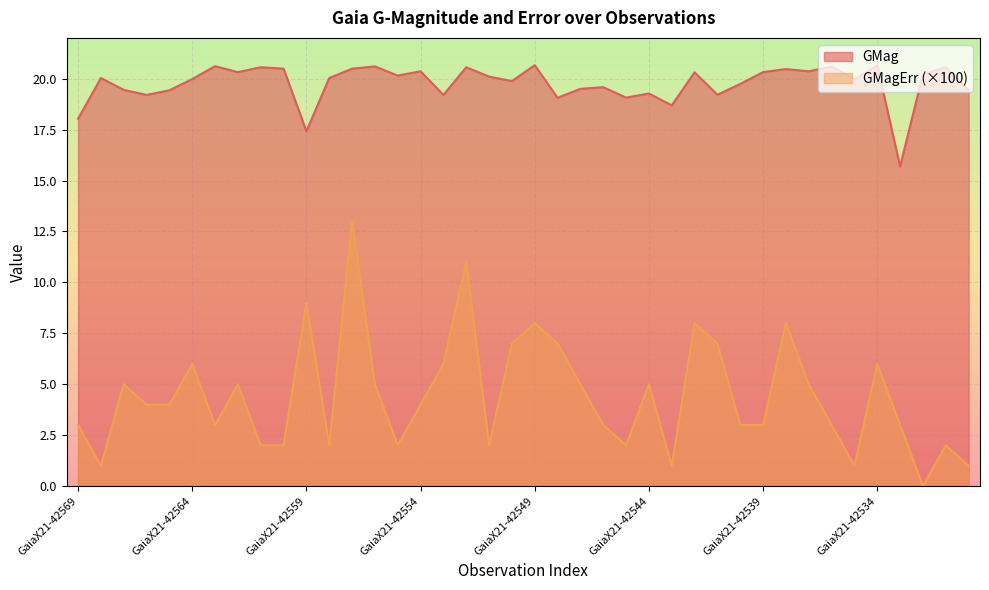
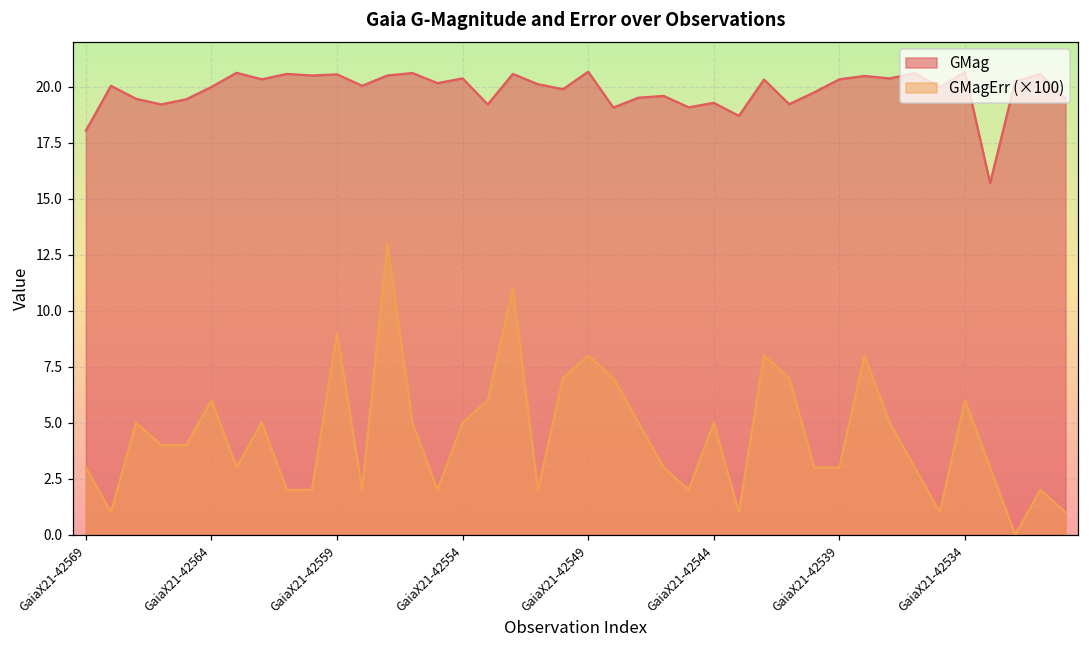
GMag, GaiaX21-42559: 17.4 -> 20.5
GMagErr (×100), GaiaX21-42554: 4.0 -> 5.0
